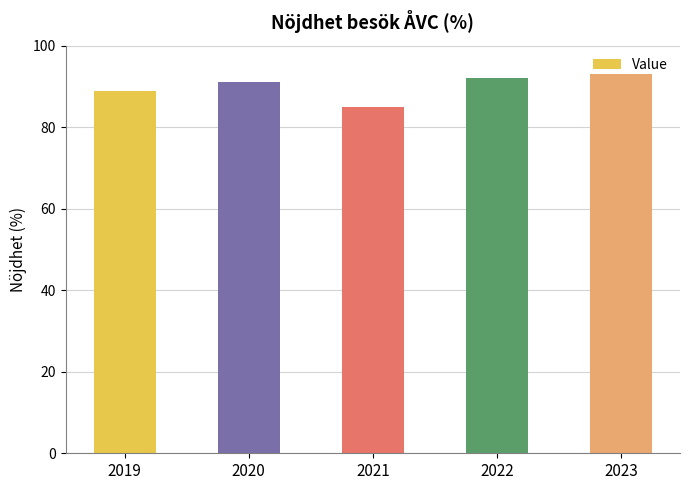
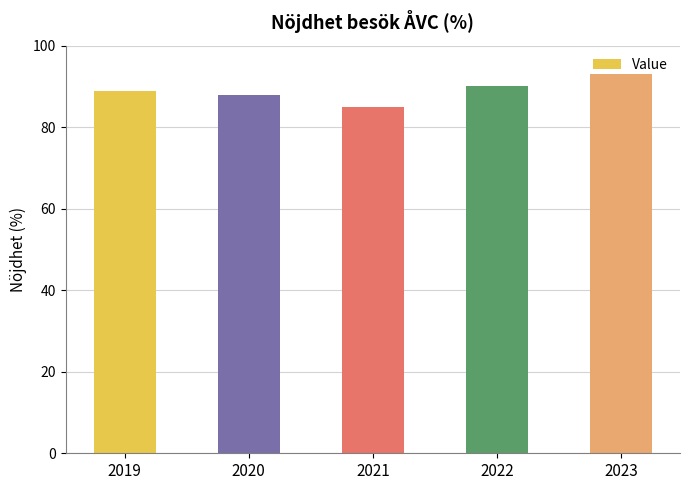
2020: 91 -> 88
2022: 92 -> 90
